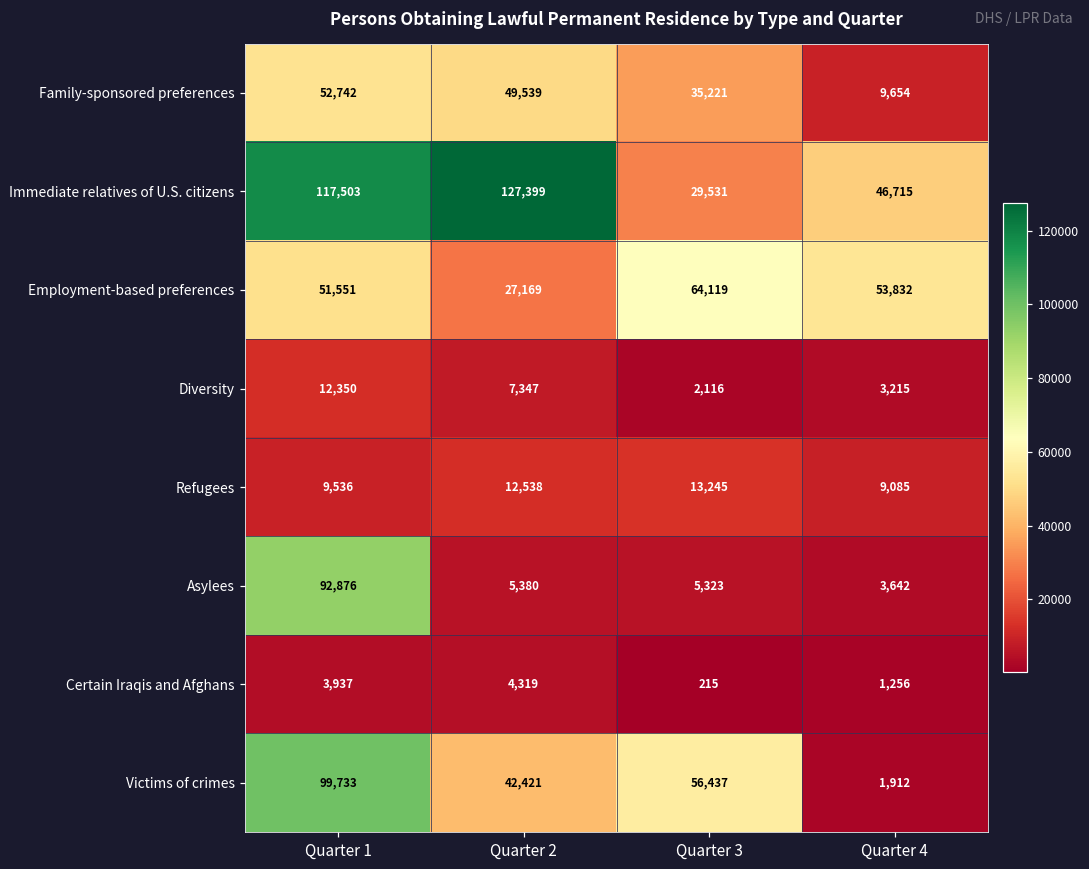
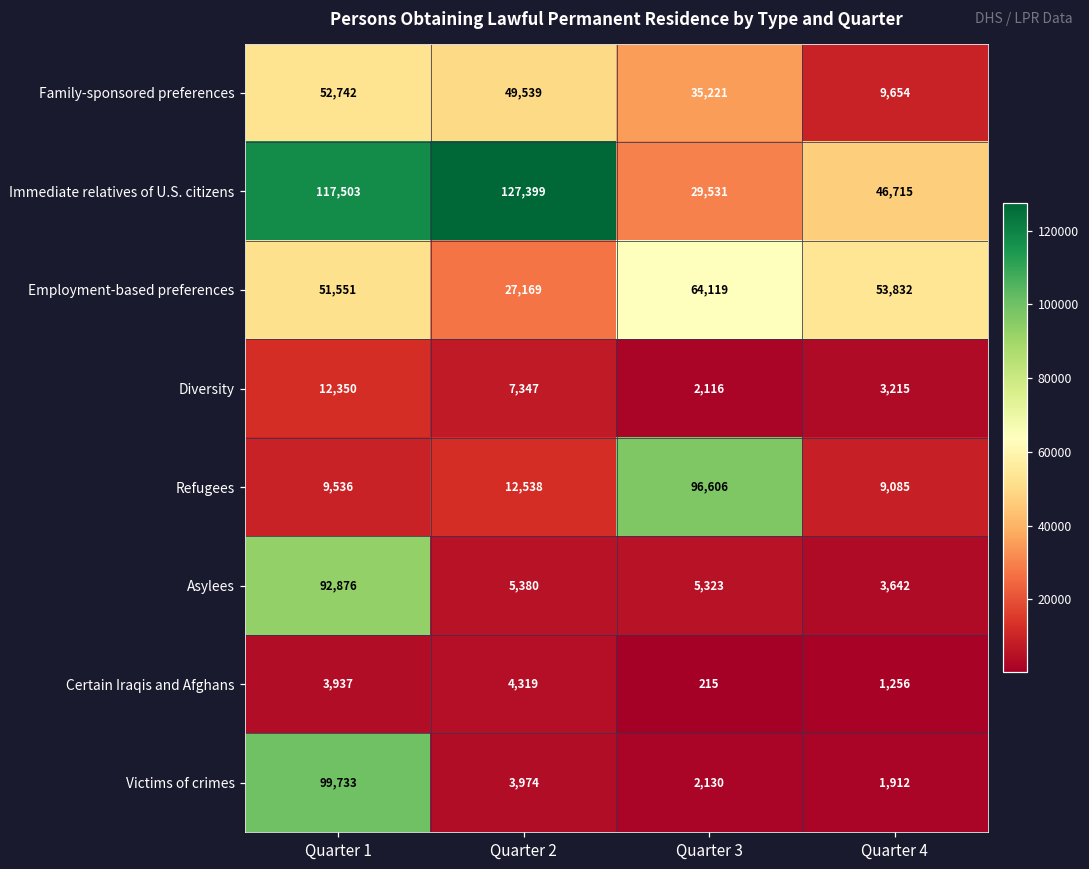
Refugees, Quarter 3: 13,245 -> 96,606
Victims of crimes, Quarter 2: 42,421 -> 3,974
Victims of crimes, Quarter 3: 56,437 -> 2,130
